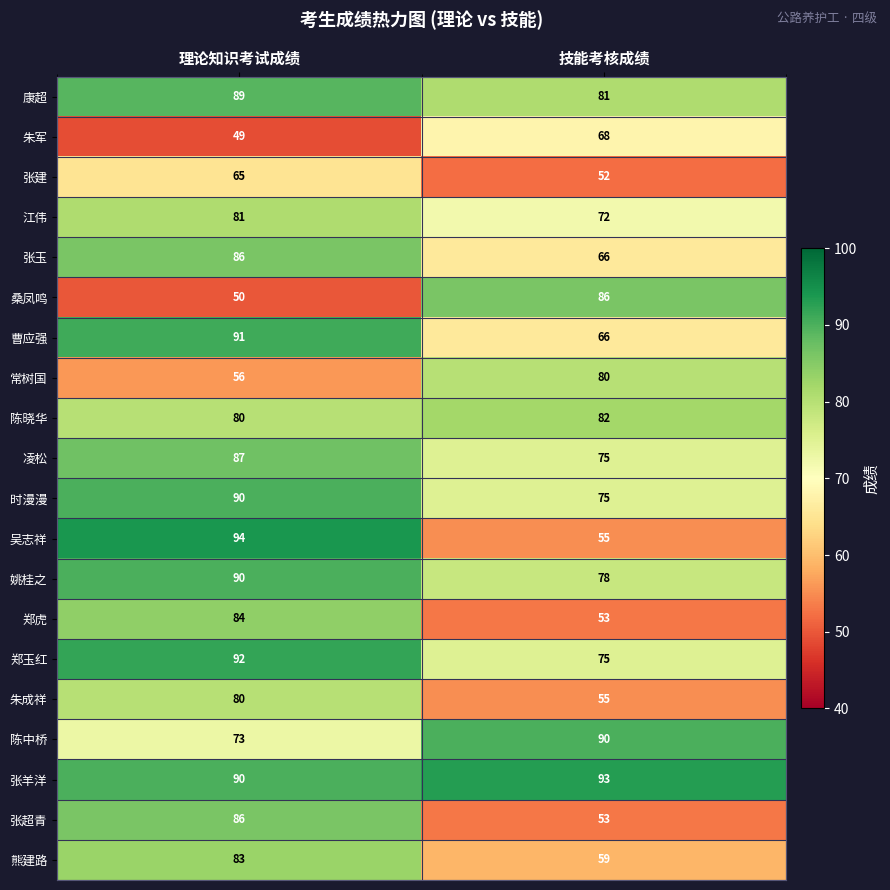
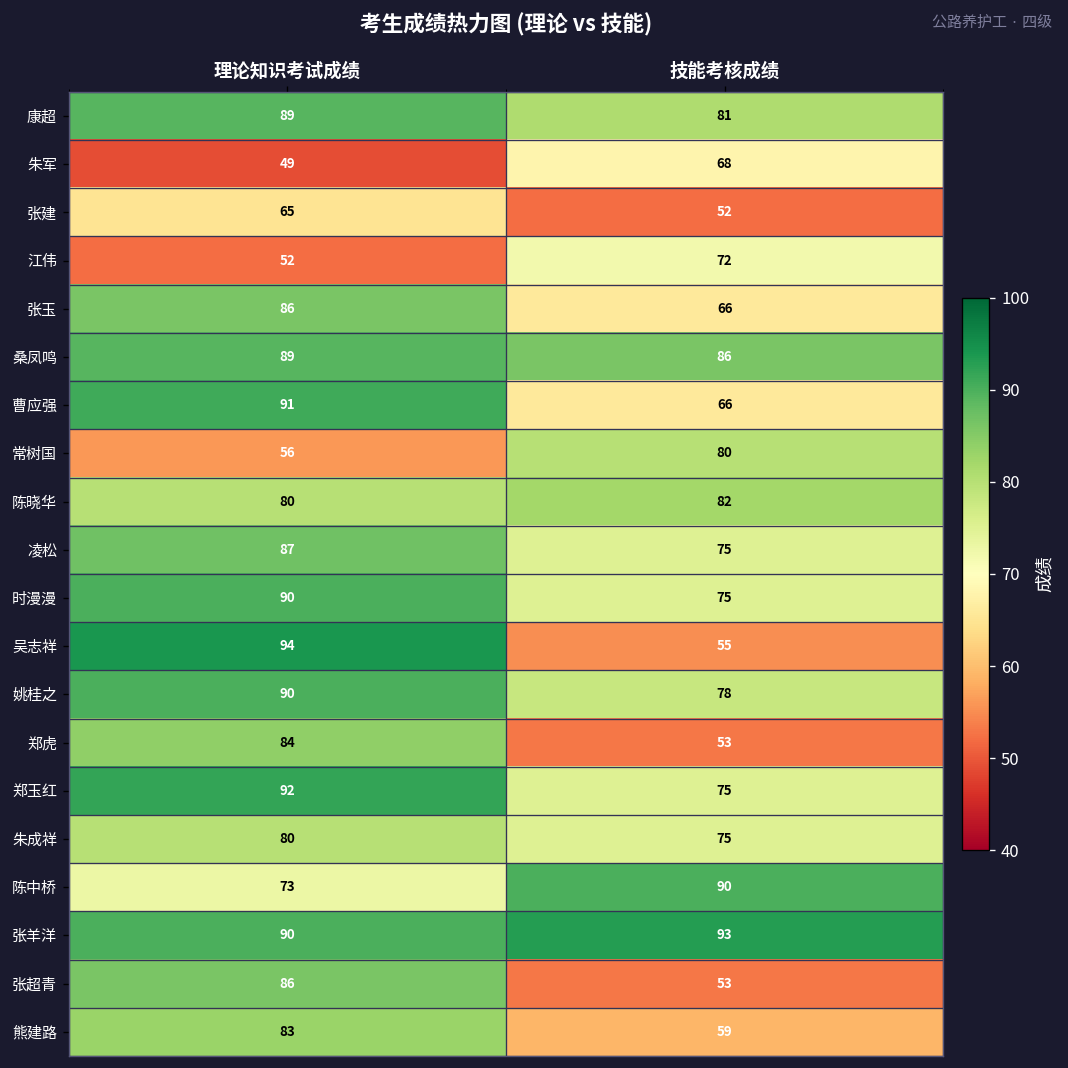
江伟, 理论知识考试成绩: 81 -> 52
桑凤鸣, 理论知识考试成绩: 50 -> 89
朱成祥, 技能考核成绩: 55 -> 75
